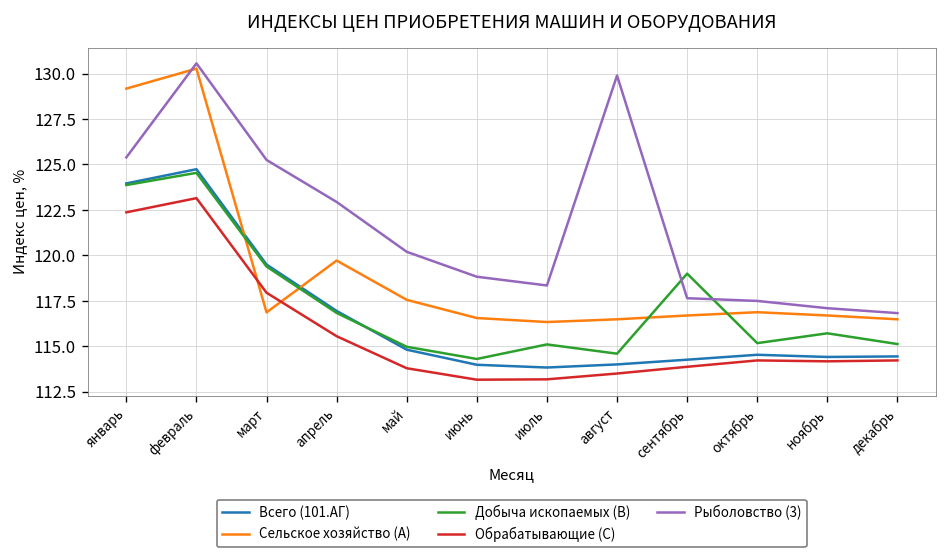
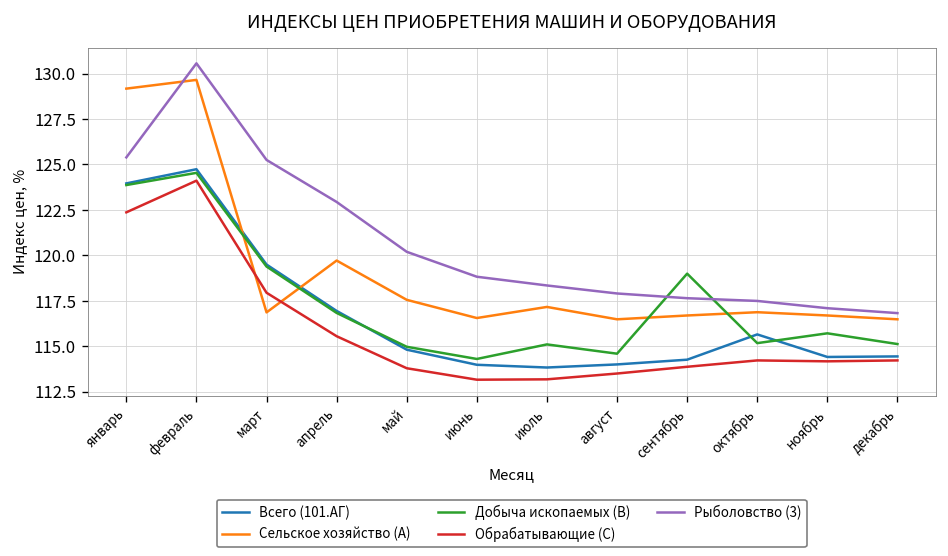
Сельское хозяйство (A), февраль: 130.3 -> 129.7
Обрабатывающие (C), февраль: 123.2 -> 124.1
Сельское хозяйство (A), июль: 116.3 -> 117.2
Рыболовство (3), август: 129.9 -> 117.9
Всего (101.АГ), октябрь: 114.5 -> 115.7
